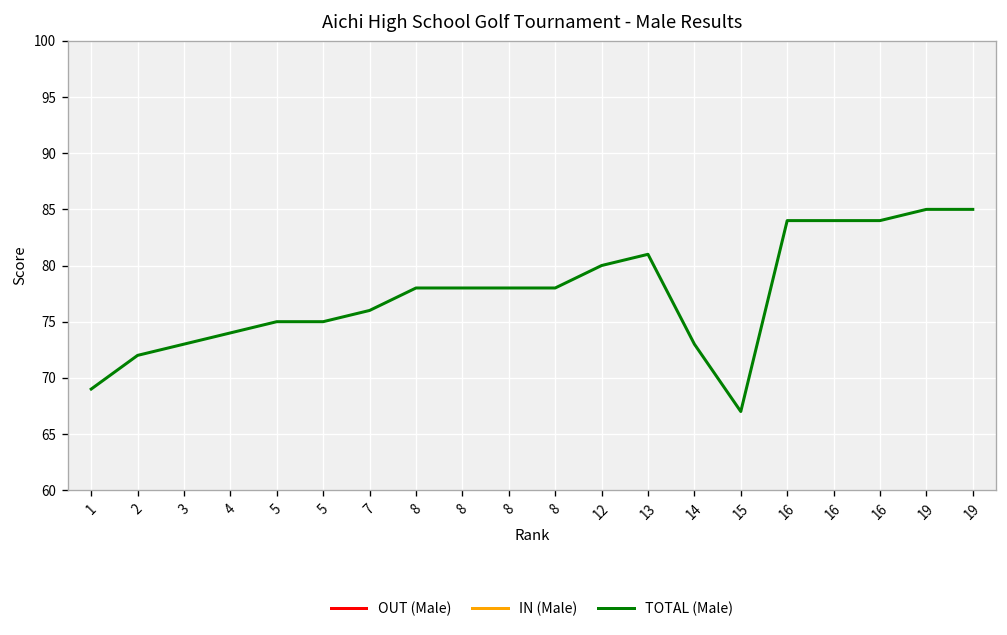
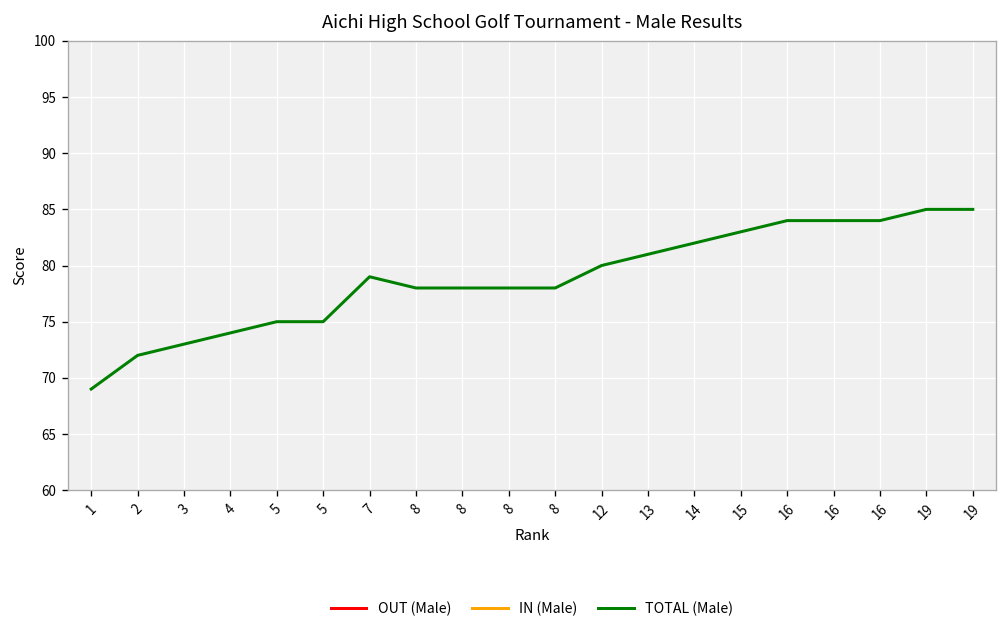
TOTAL (Male), 7: 76 -> 79
TOTAL (Male), 14: 73 -> 82
TOTAL (Male), 15: 67 -> 83
